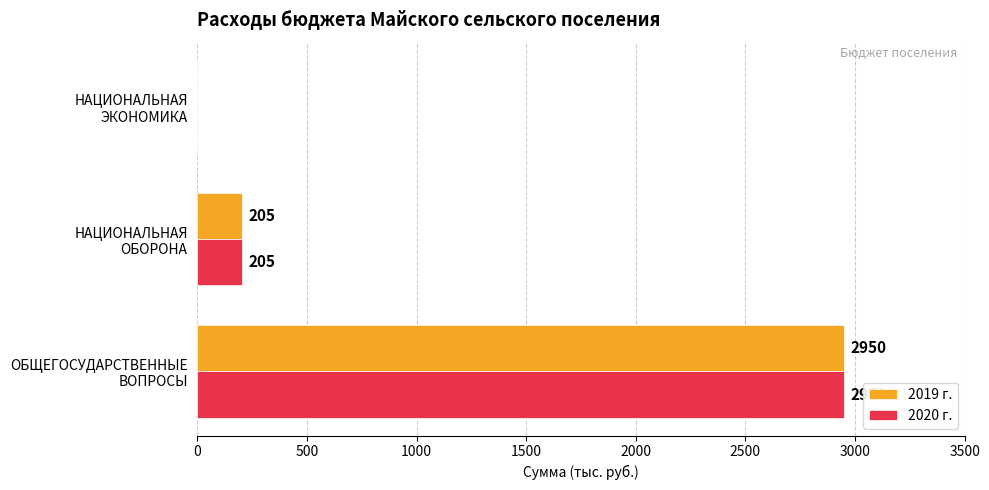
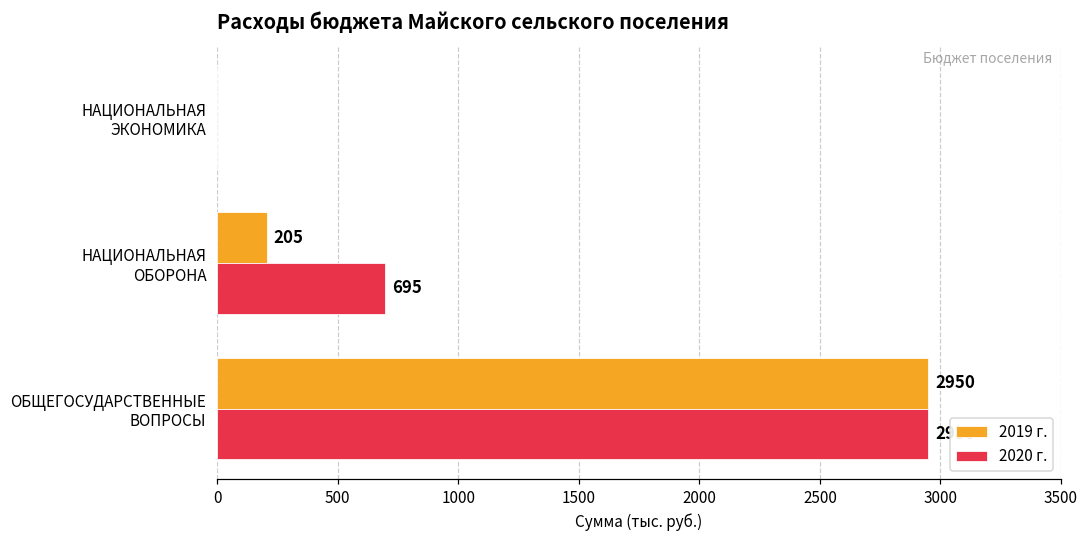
2020 г., НАЦИОНАЛЬНАЯ ОБОРОНА: 205 -> 695
